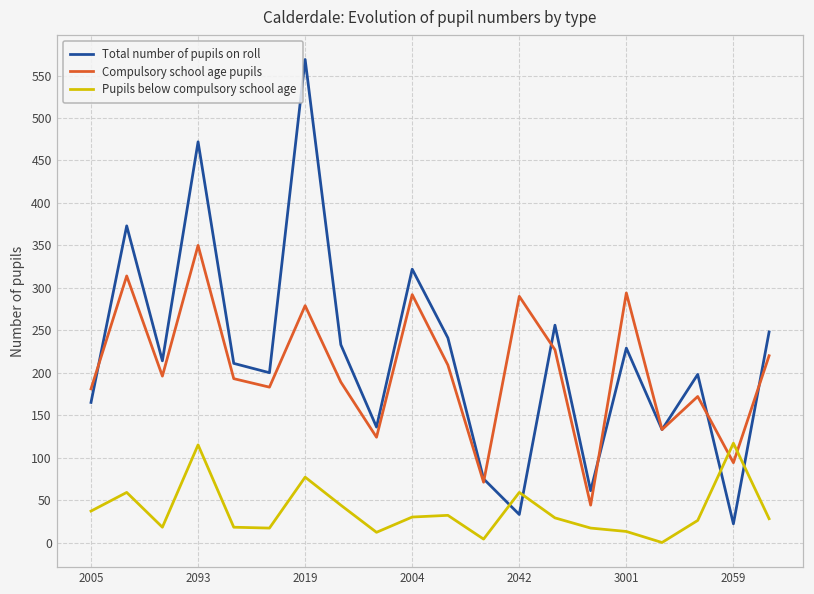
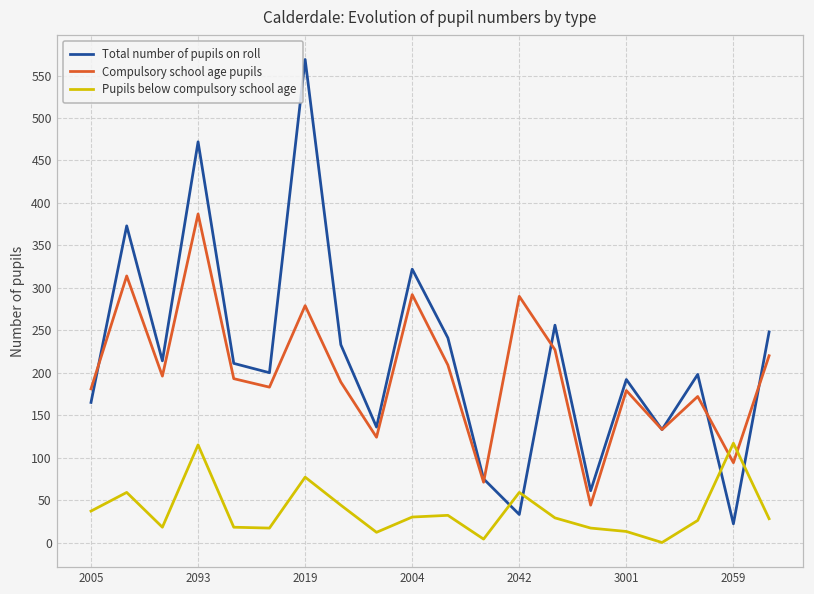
Compulsory school age pupils, 2093: 350 -> 390
Total number of pupils on roll, 3001: 230 -> 190
Compulsory school age pupils, 3001: 290 -> 180
